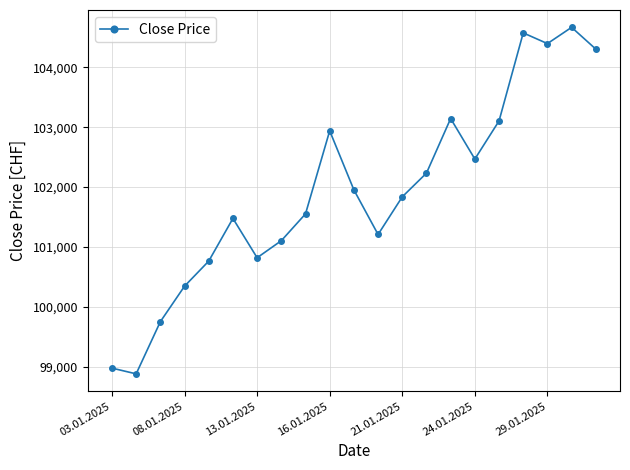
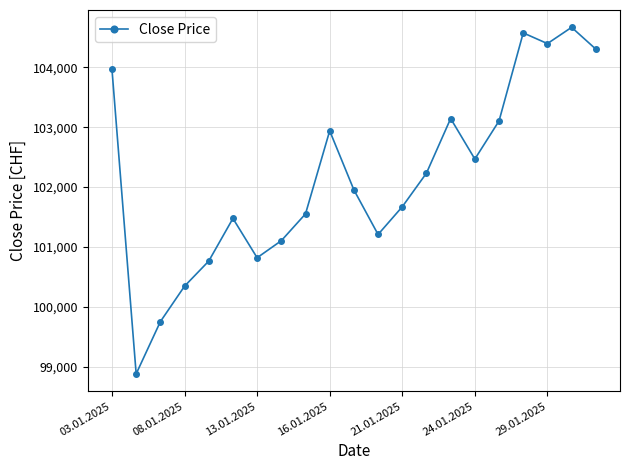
03.01.2025: 99,000 -> 104,000
21.01.2025: 101,800 -> 101,700
